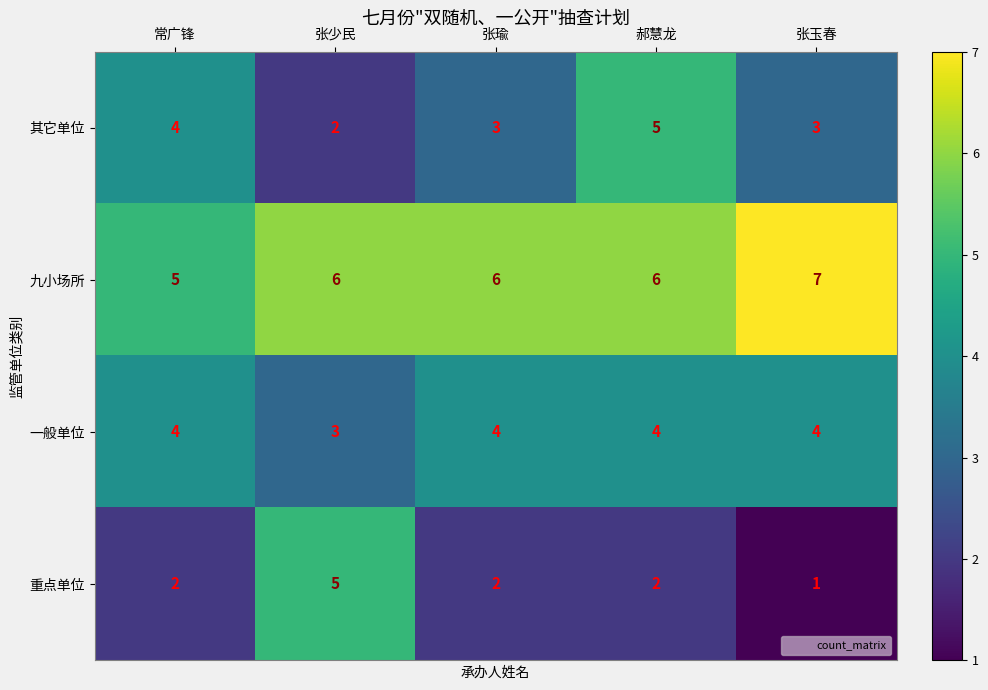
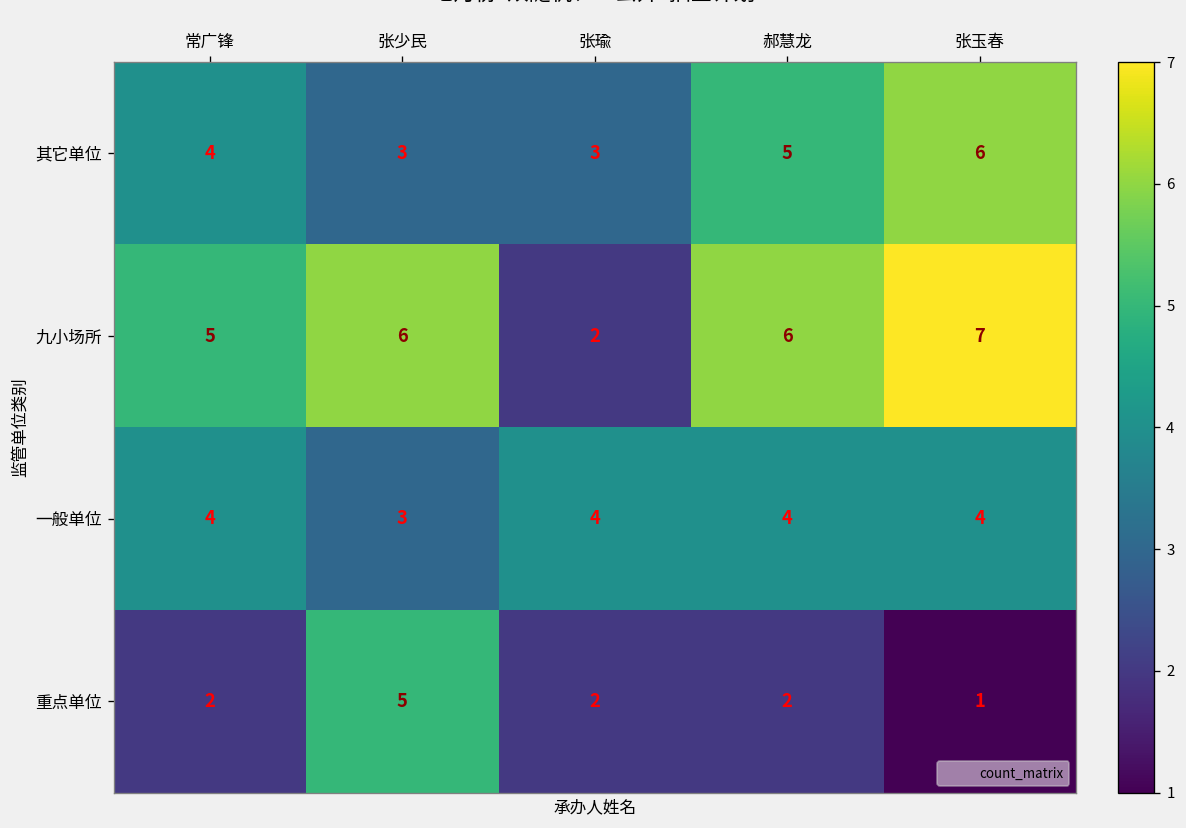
其它单位, 张少民: 2 -> 3
其它单位, 张玉春: 3 -> 6
九小场所, 张瑜: 6 -> 2
